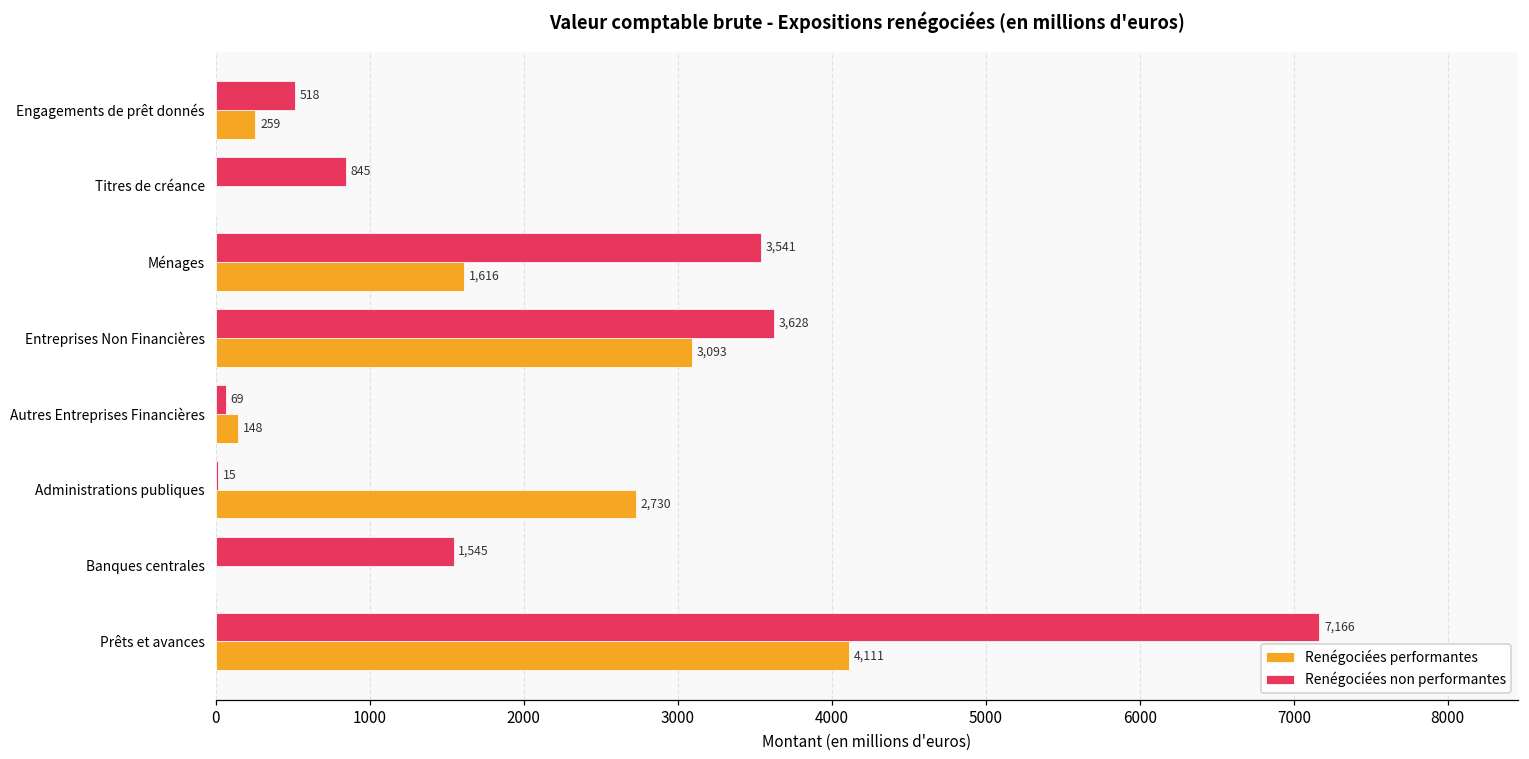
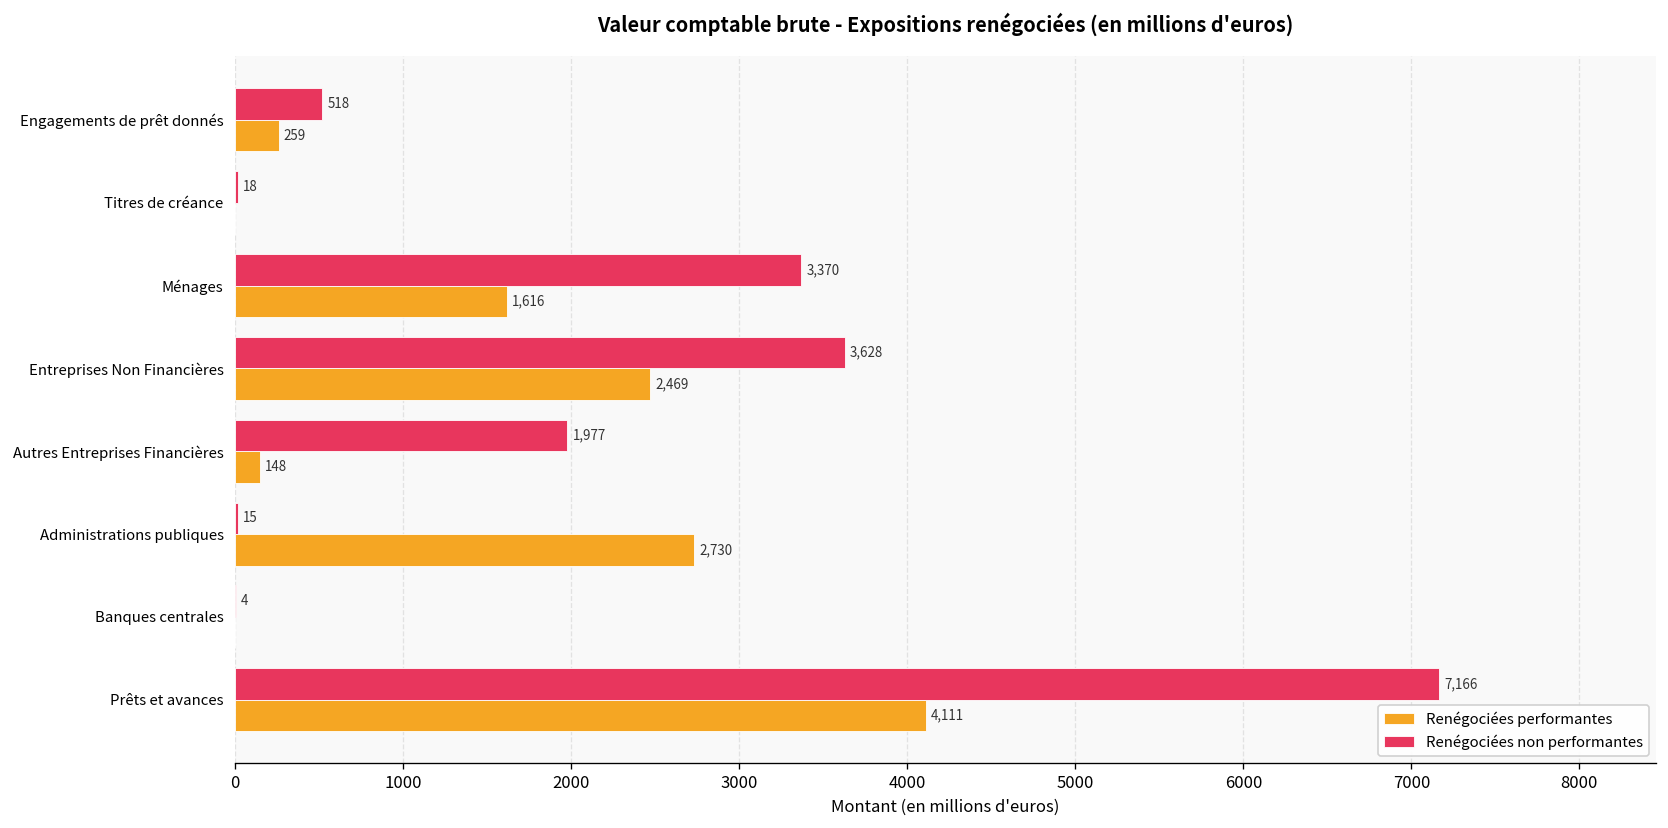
Renégociées non performantes, Titres de créance: 845 -> 18
Renégociées non performantes, Ménages: 3,541 -> 3,370
Renégociées performantes, Entreprises Non Financières: 3,093 -> 2,469
Renégociées non performantes, Autres Entreprises Financières: 69 -> 1,977
Renégociées non performantes, Banques centrales: 1,545 -> 4
